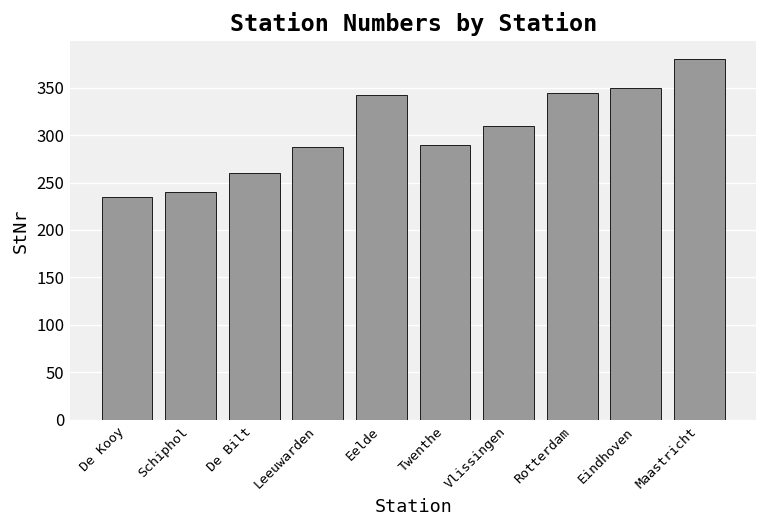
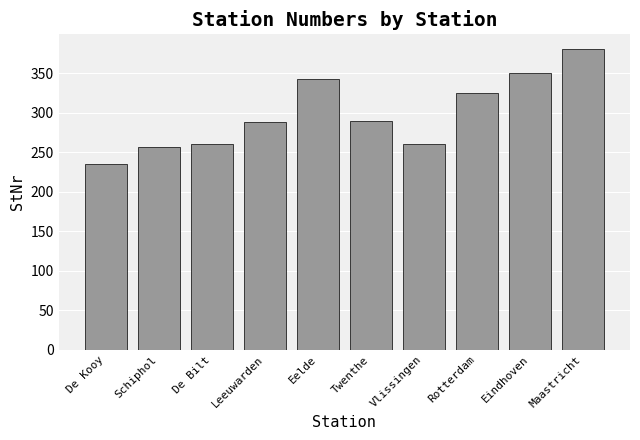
Schiphol: 240 -> 260
Vlissingen: 310 -> 260
Rotterdam: 340 -> 330
